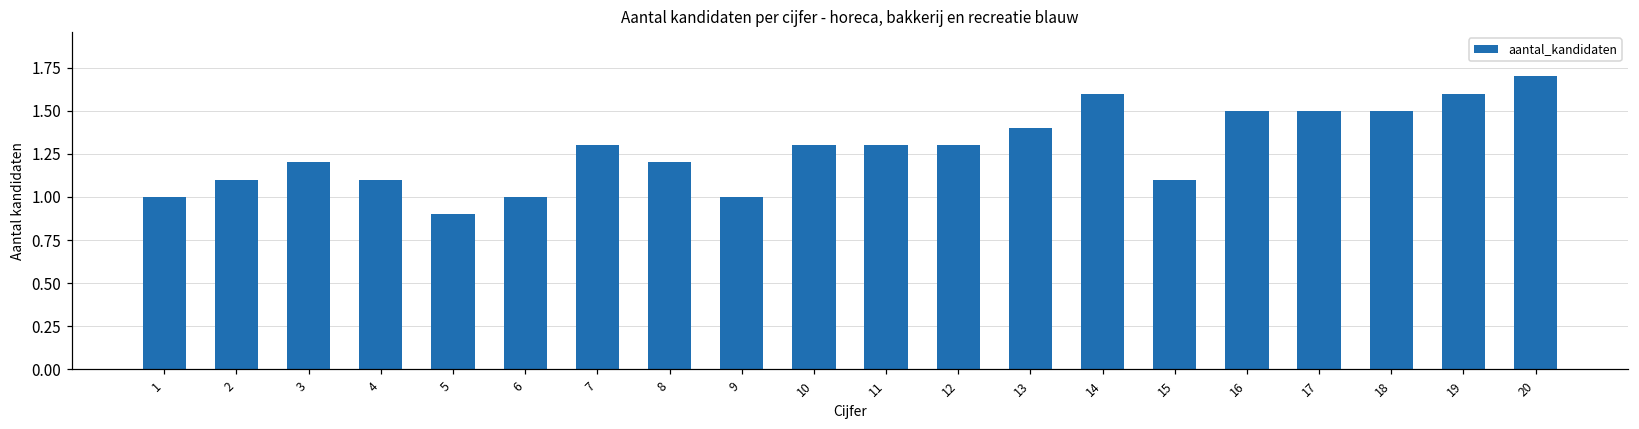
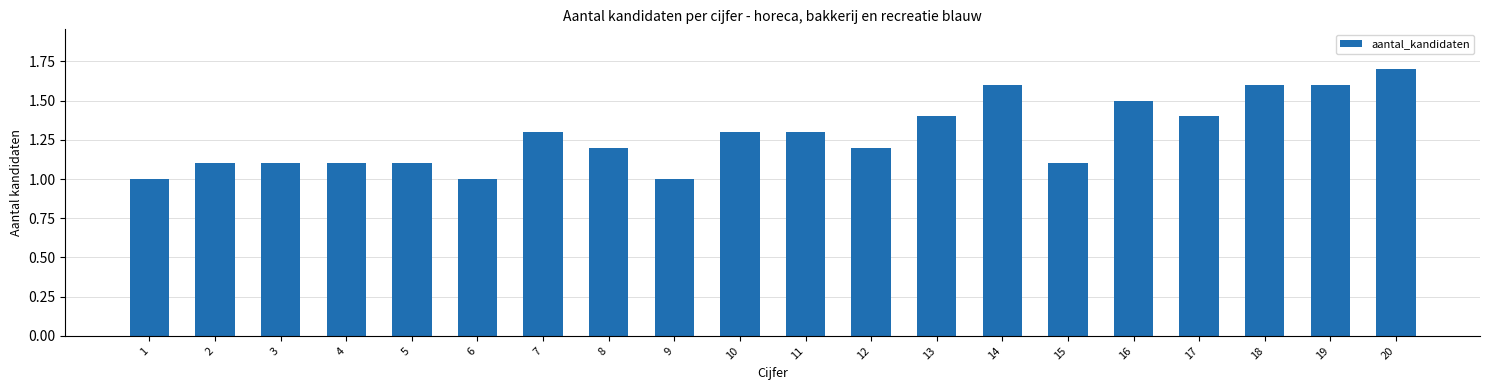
3: 1.2 -> 1.1
5: 0.9 -> 1.1
12: 1.3 -> 1.2
17: 1.5 -> 1.4
18: 1.5 -> 1.6
